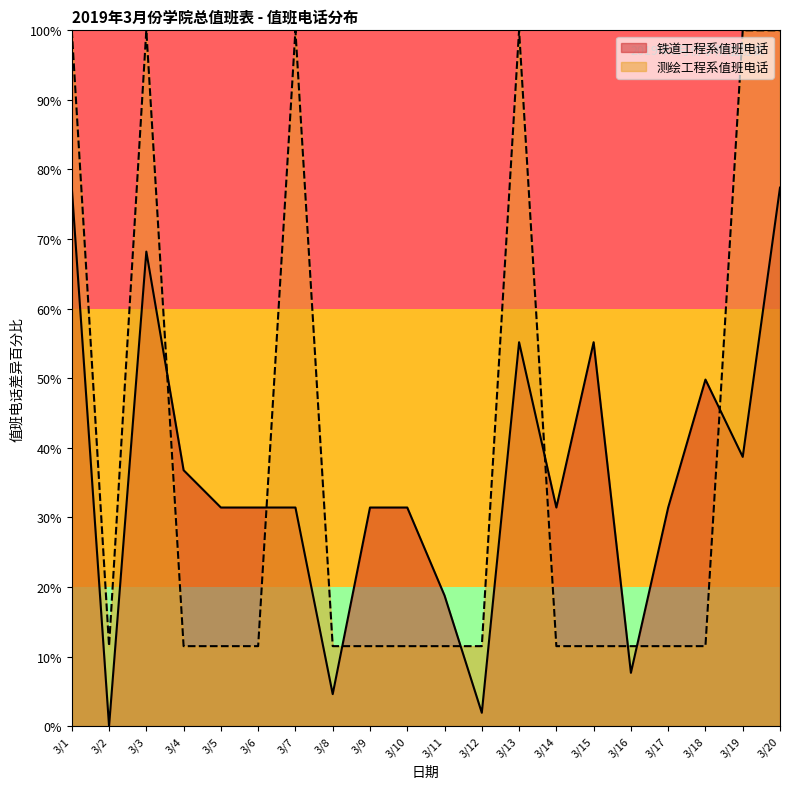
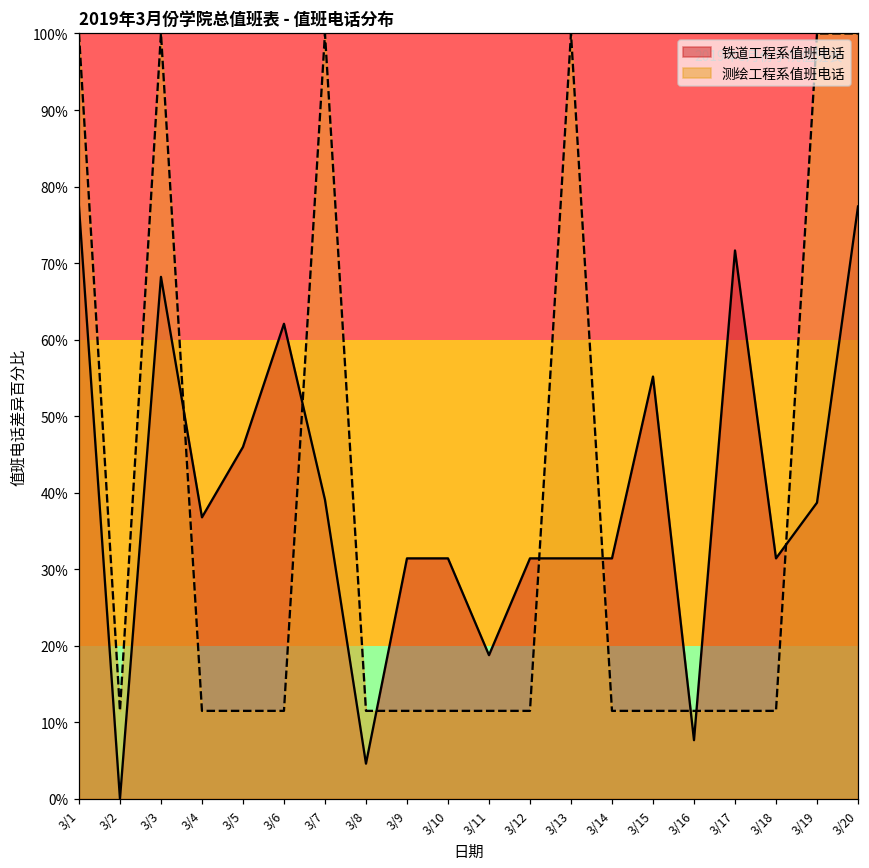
铁道工程系值班电话, 3/5: 31% -> 46%
铁道工程系值班电话, 3/6: 31% -> 62%
铁道工程系值班电话, 3/7: 31% -> 39%
铁道工程系值班电话, 3/12: 2% -> 31%
铁道工程系值班电话, 3/13: 55% -> 31%
铁道工程系值班电话, 3/17: 31% -> 72%
铁道工程系值班电话, 3/18: 50% -> 31%
